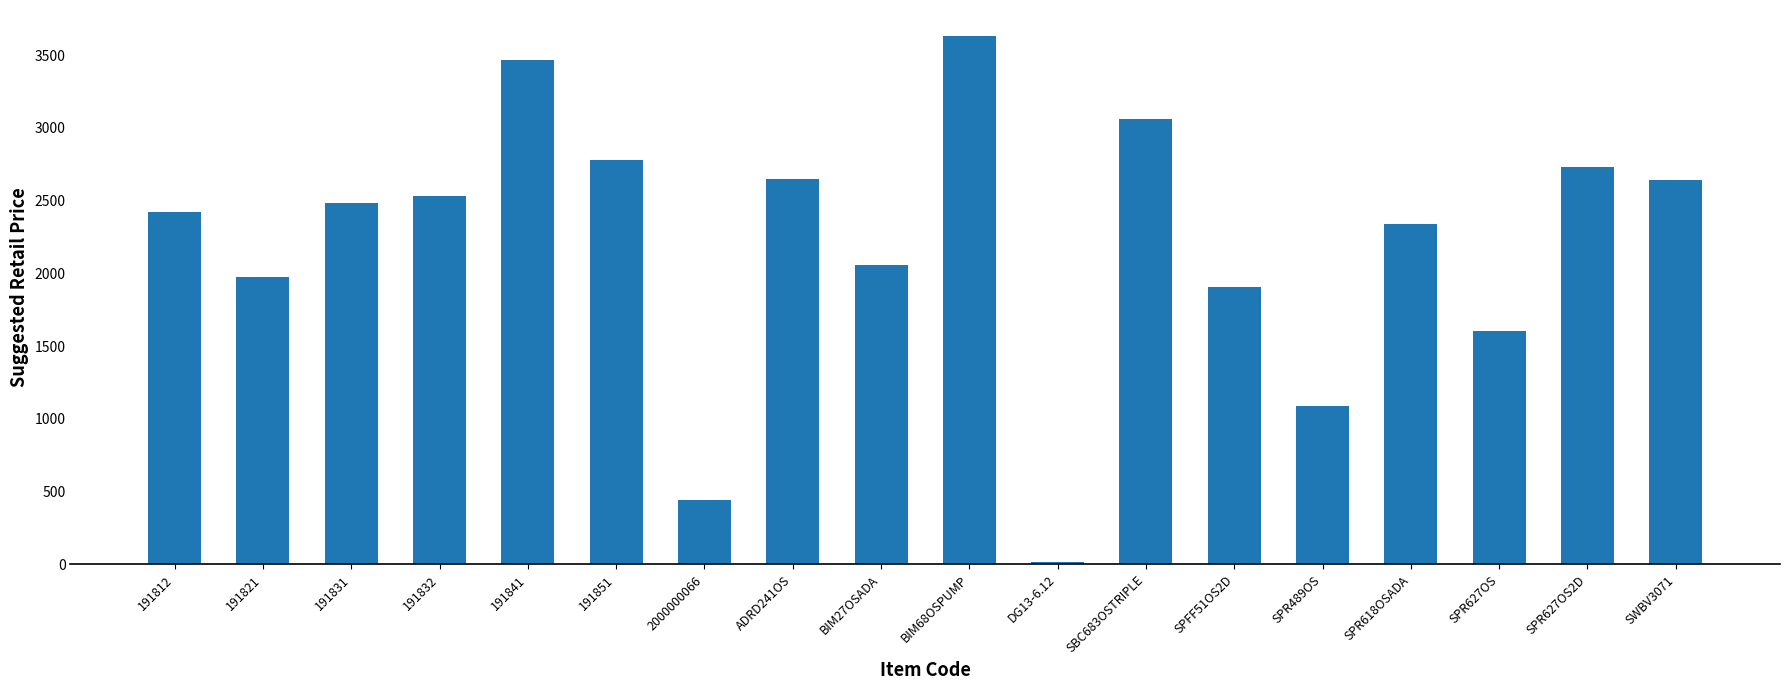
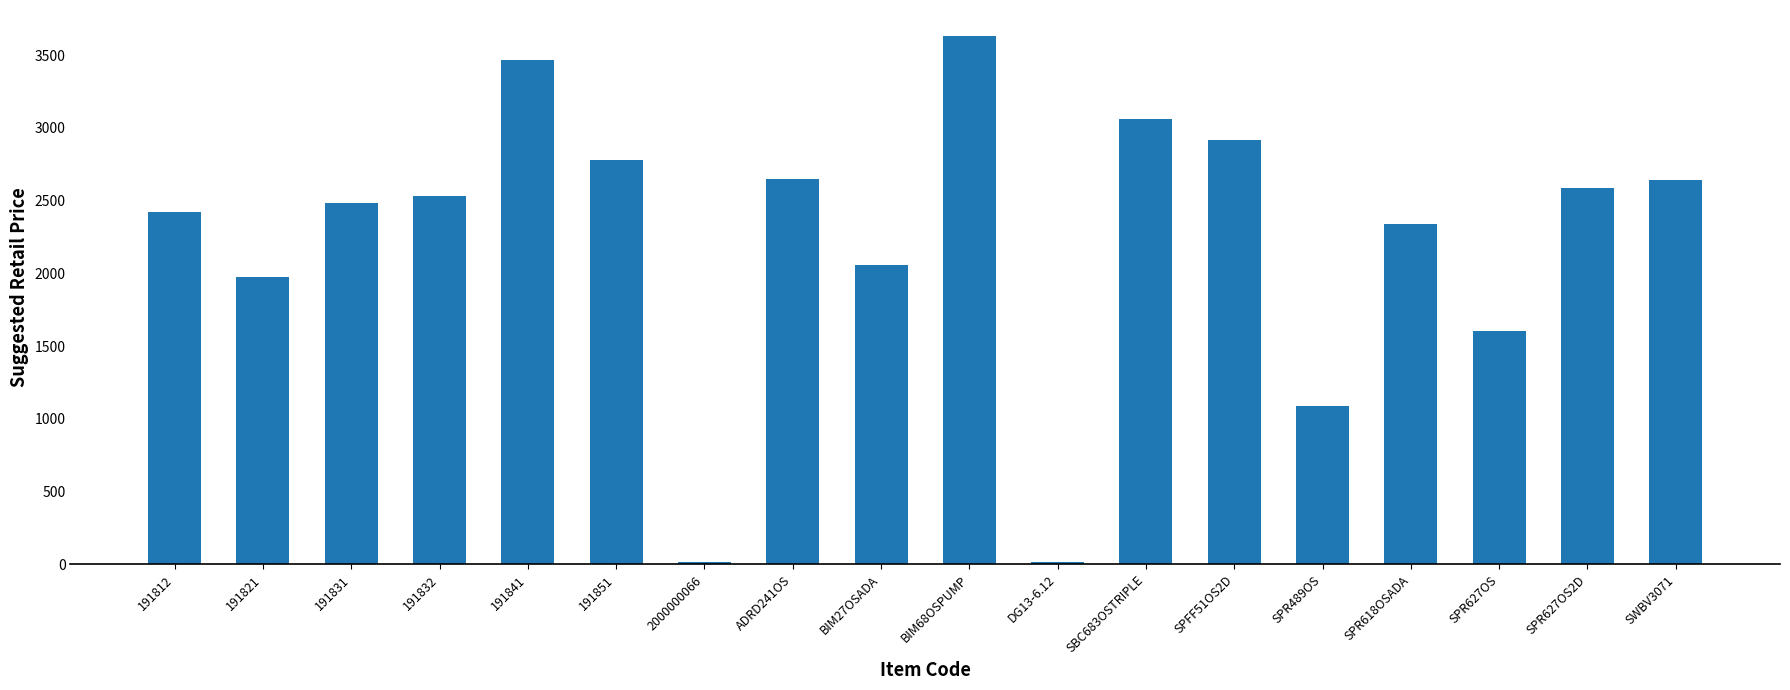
2000000066: 450 -> 20
SPFF51OS2D: 1910 -> 2920
SPR627OS2D: 2740 -> 2590
